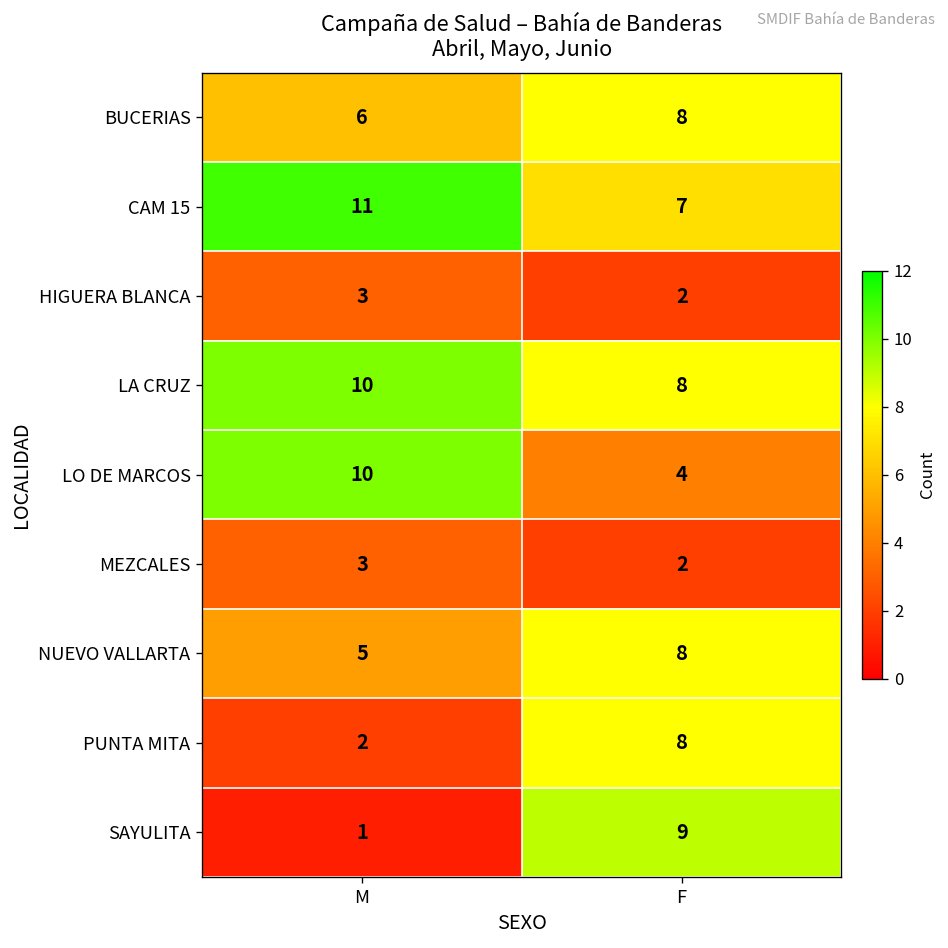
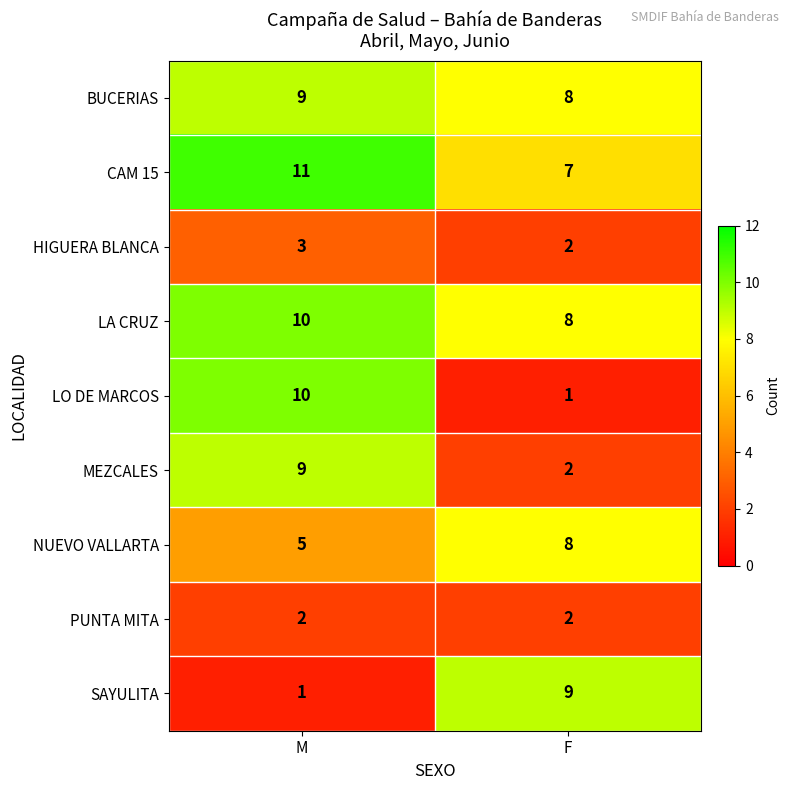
BUCERIAS, M: 6 -> 9
LO DE MARCOS, F: 4 -> 1
MEZCALES, M: 3 -> 9
PUNTA MITA, F: 8 -> 2
